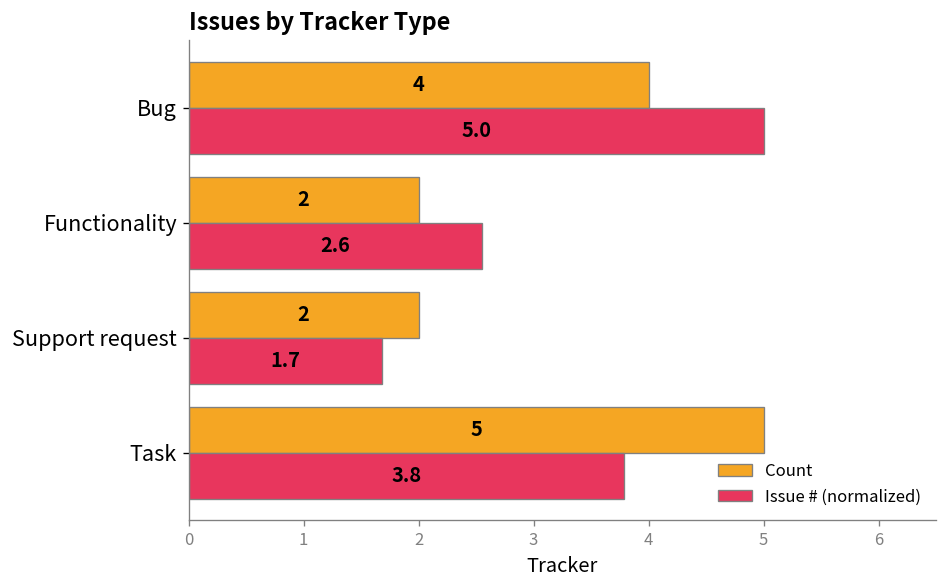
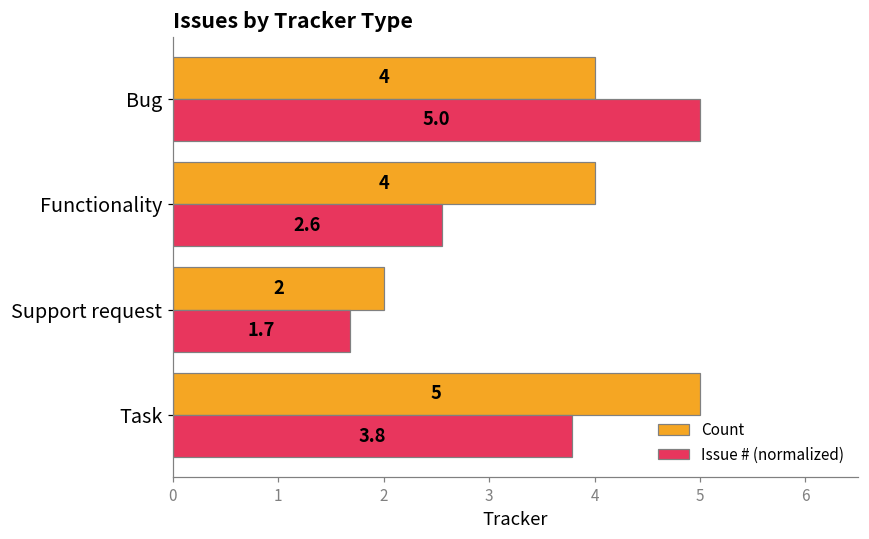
Count, Functionality: 2 -> 4
